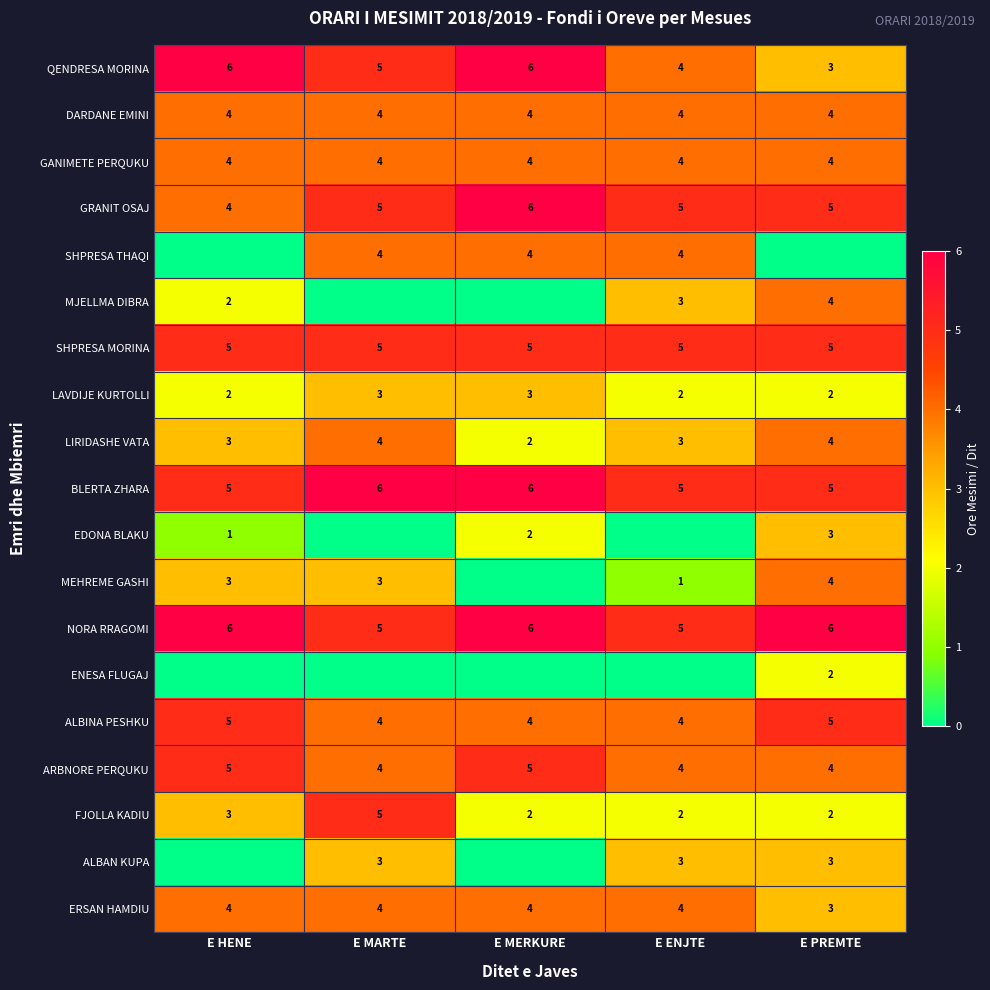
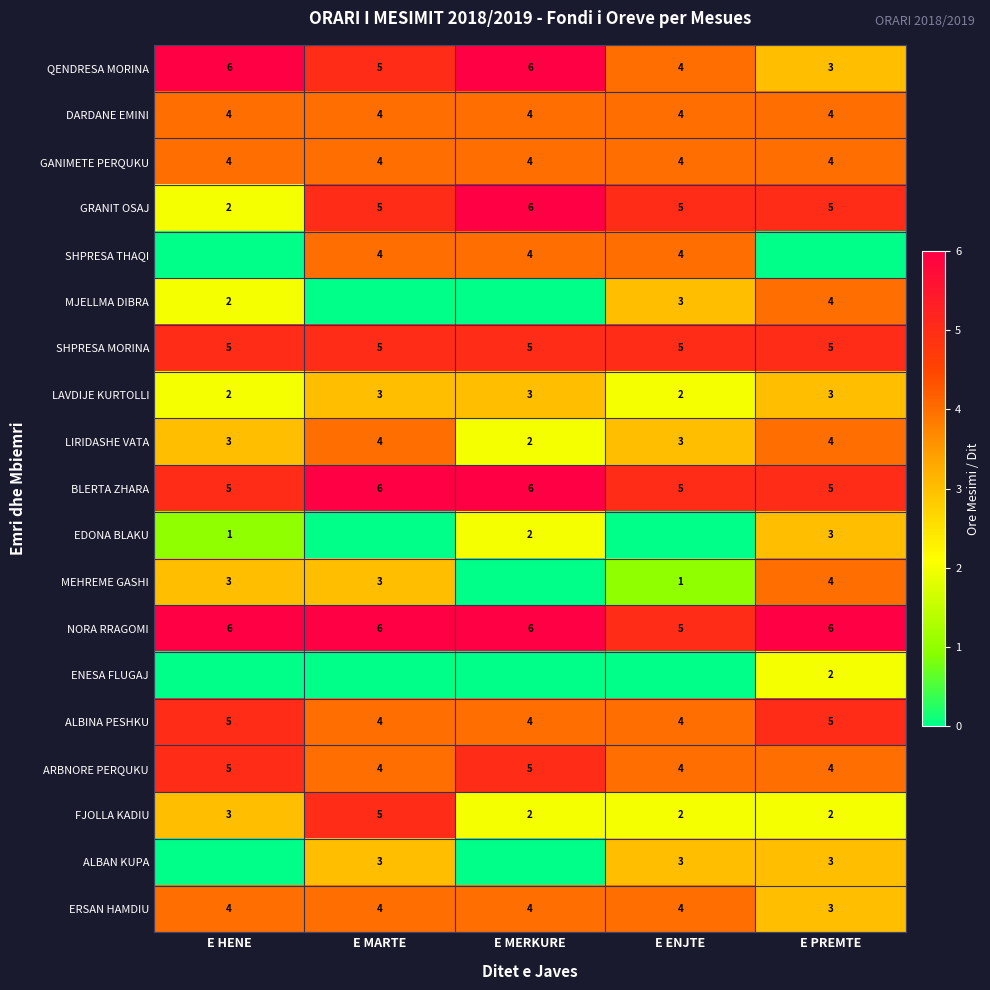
GRANIT OSAJ, E HENE: 4 -> 2
LAVDIJE KURTOLLI, E PREMTE: 2 -> 3
NORA RRAGOMI, E MARTE: 5 -> 6
